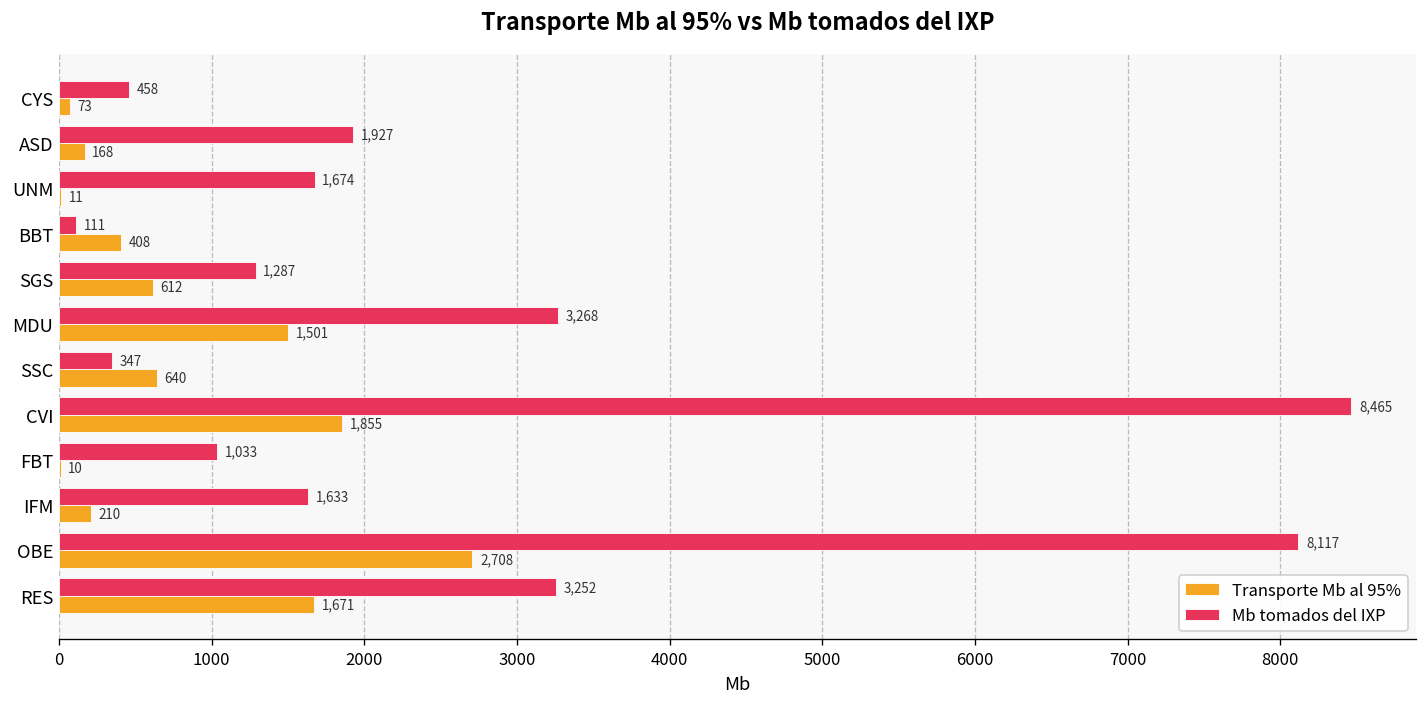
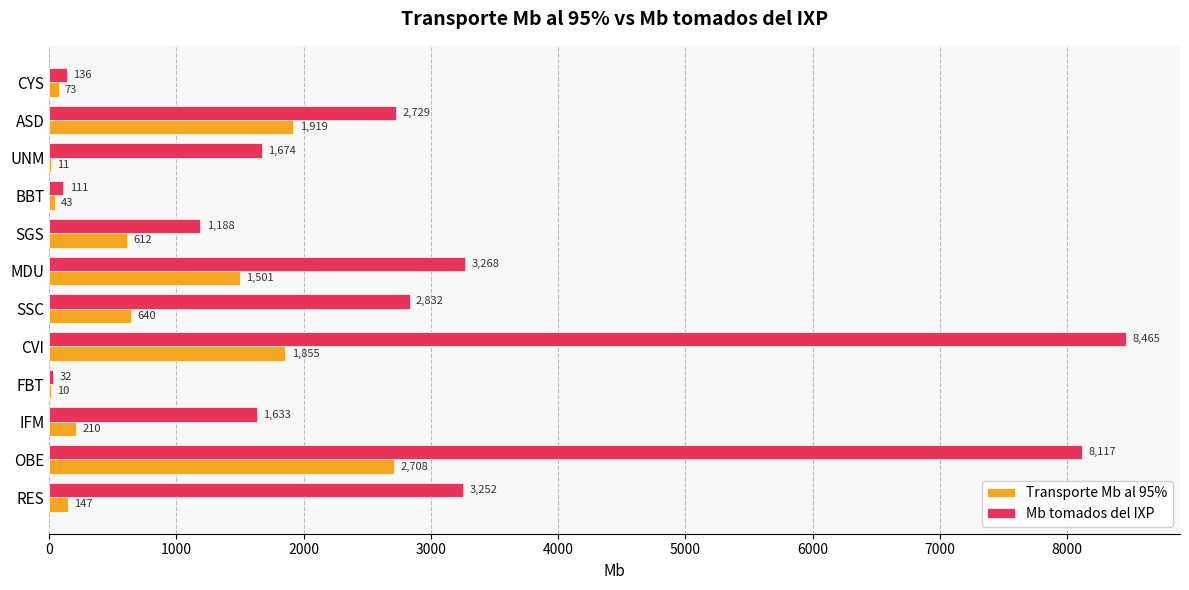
Mb tomados del IXP, CYS: 458 -> 136
Mb tomados del IXP, ASD: 1,927 -> 2,729
Transporte Mb al 95%, ASD: 168 -> 1,919
Transporte Mb al 95%, BBT: 408 -> 43
Mb tomados del IXP, SGS: 1,287 -> 1,188
Mb tomados del IXP, SSC: 347 -> 2,832
Mb tomados del IXP, FBT: 1,033 -> 32
Transporte Mb al 95%, RES: 1,671 -> 147
